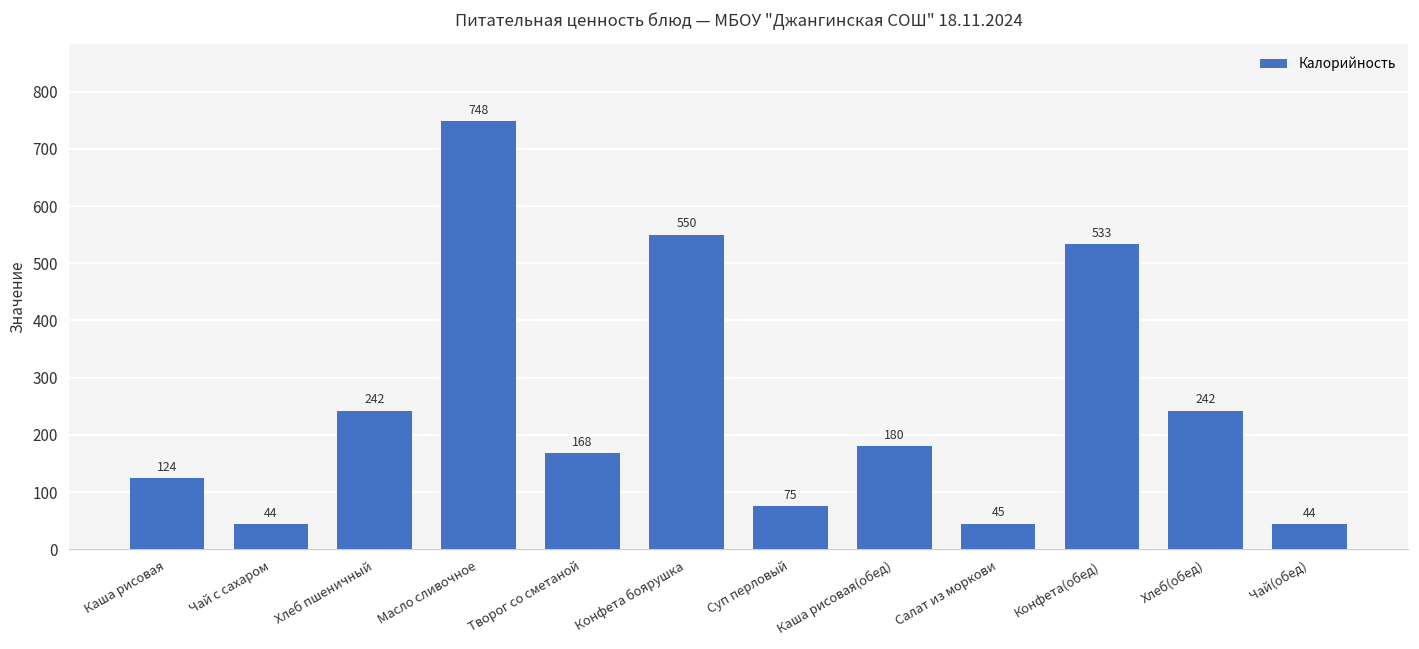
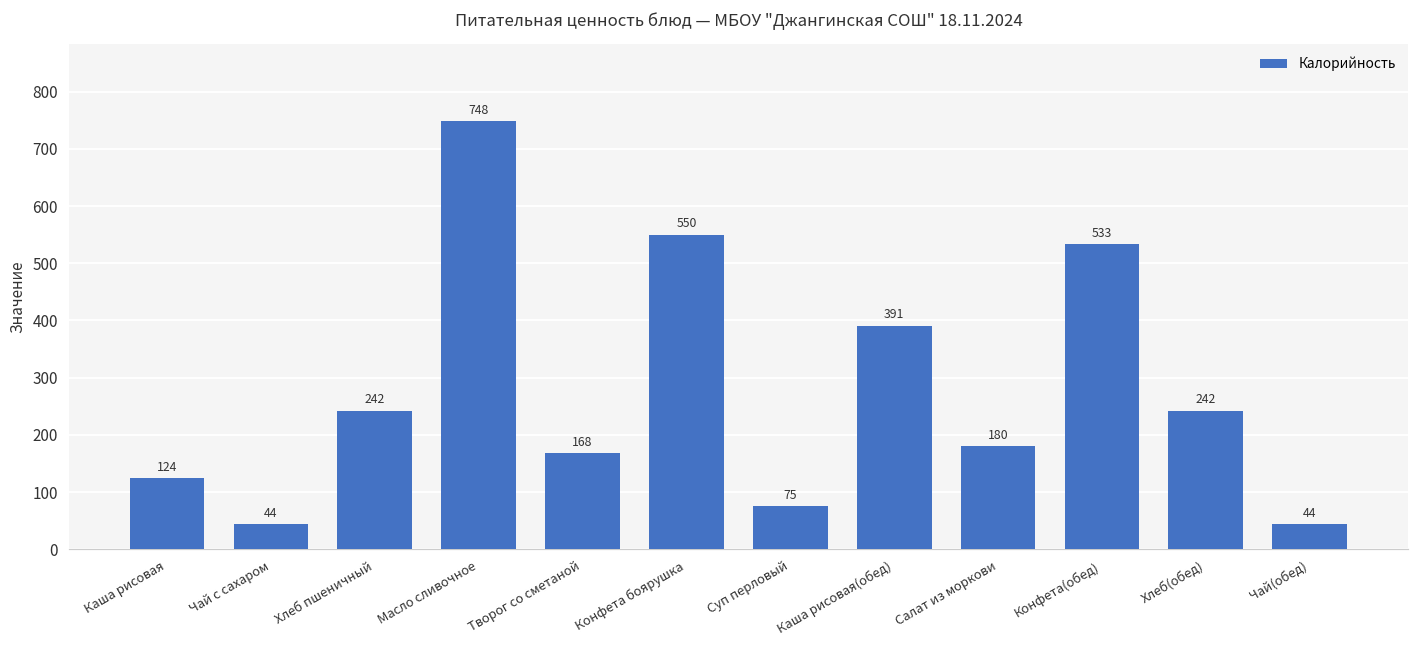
Каша рисовая(обед): 180 -> 391
Салат из моркови: 45 -> 180
